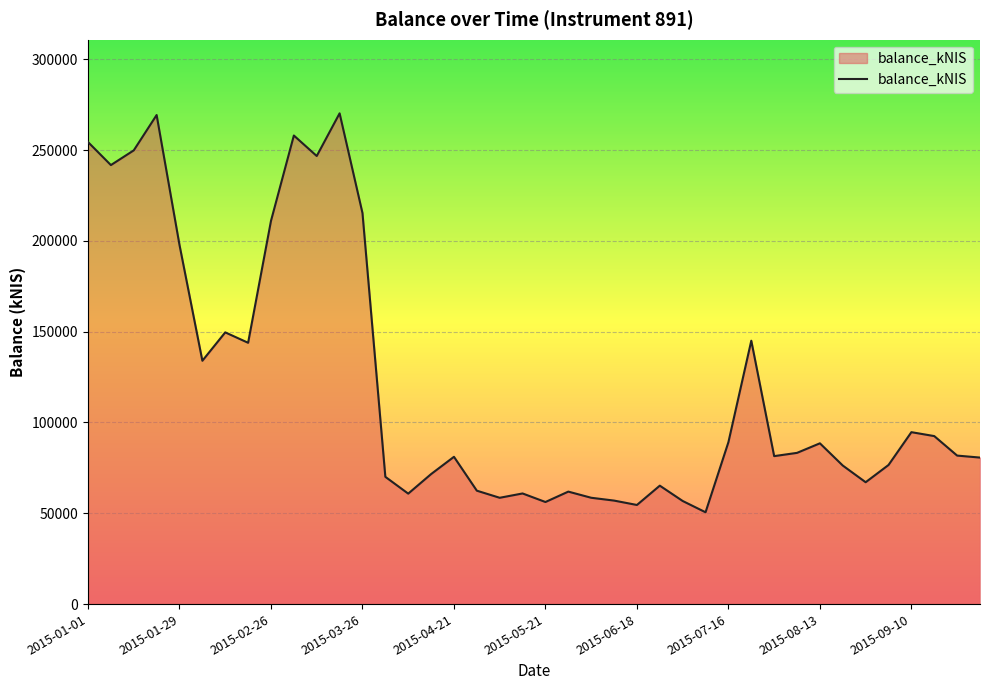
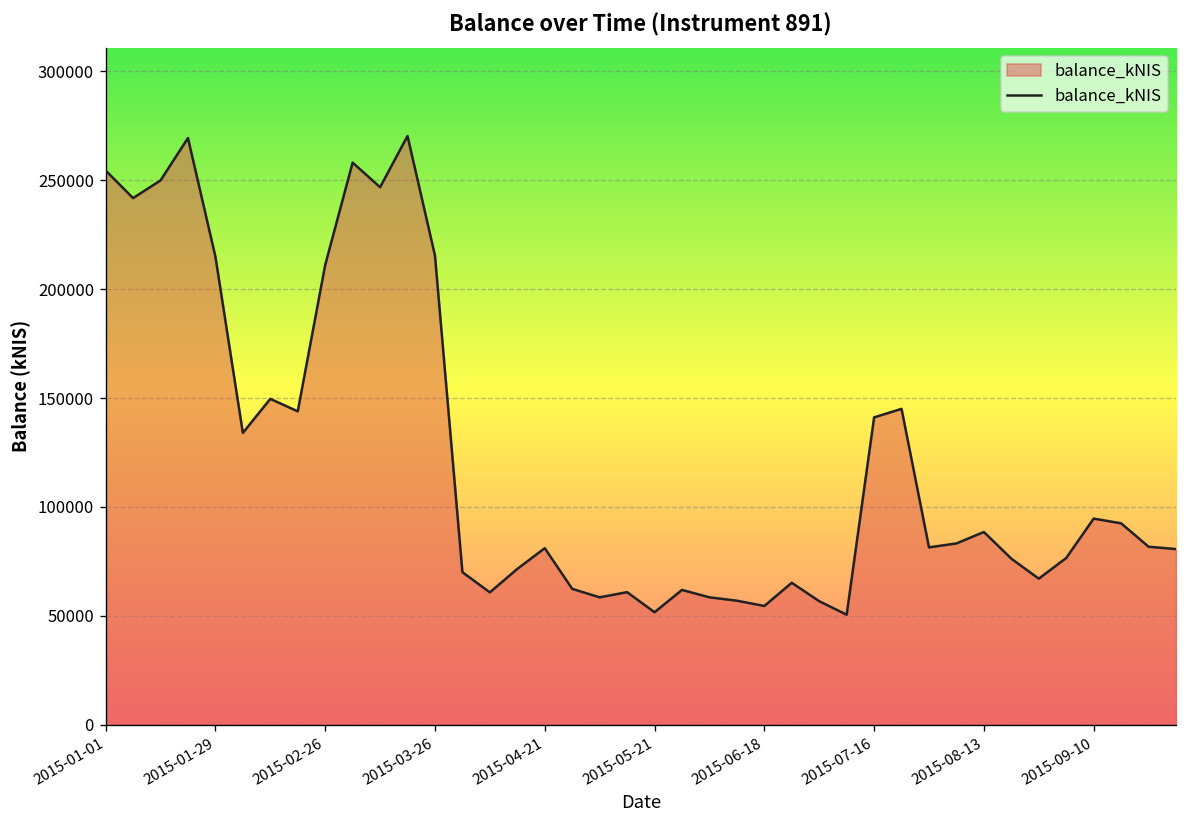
2015-01-29: 198000 -> 215000
2015-05-21: 56000 -> 52000
2015-07-16: 89000 -> 141000
